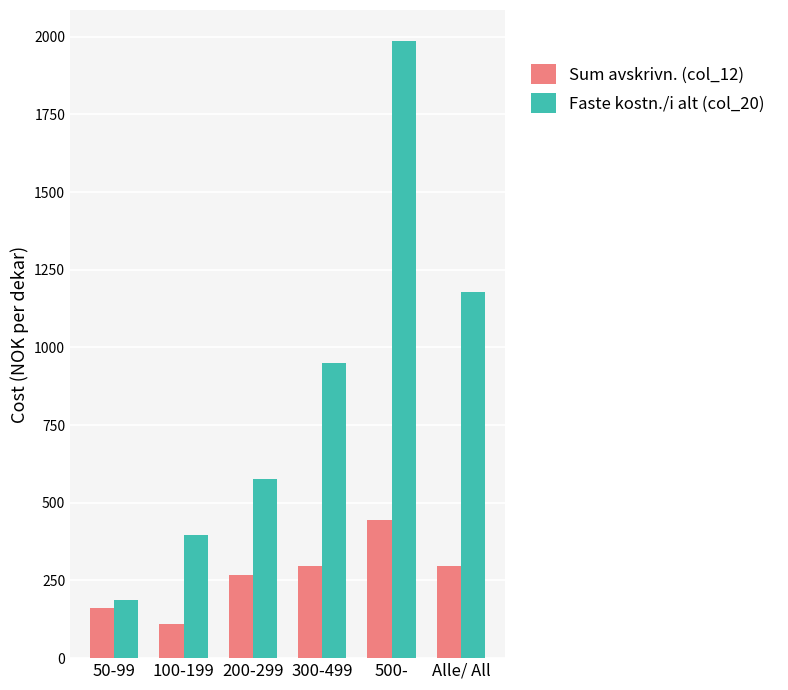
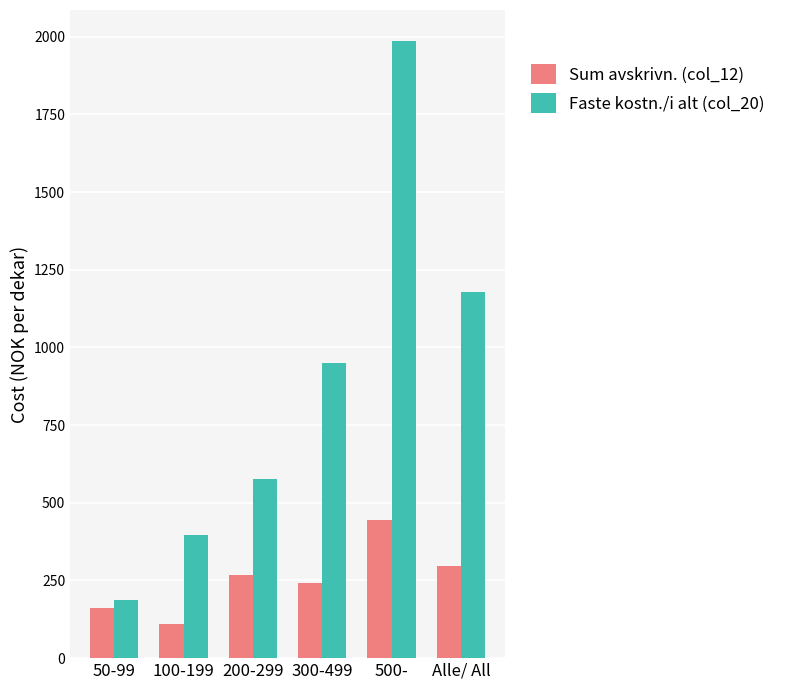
Sum avskrivn. (col_12), 300-499: 300 -> 240
